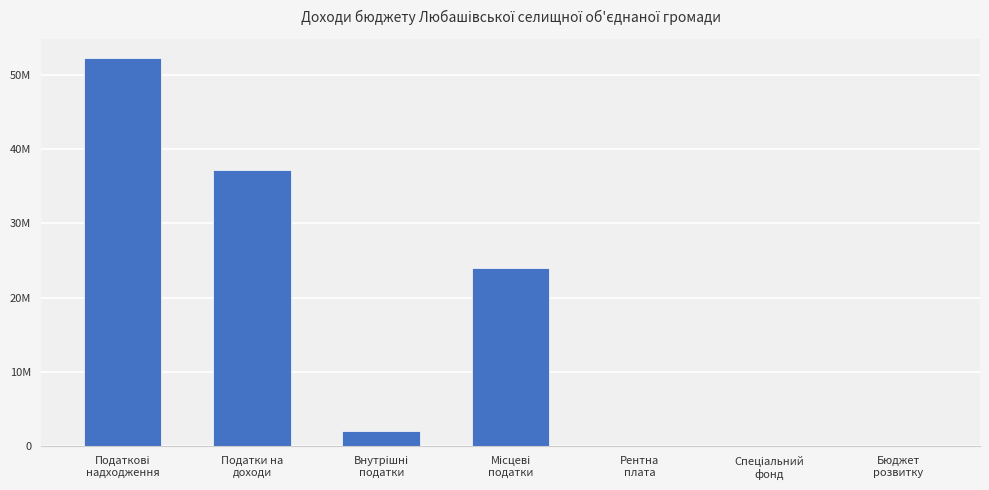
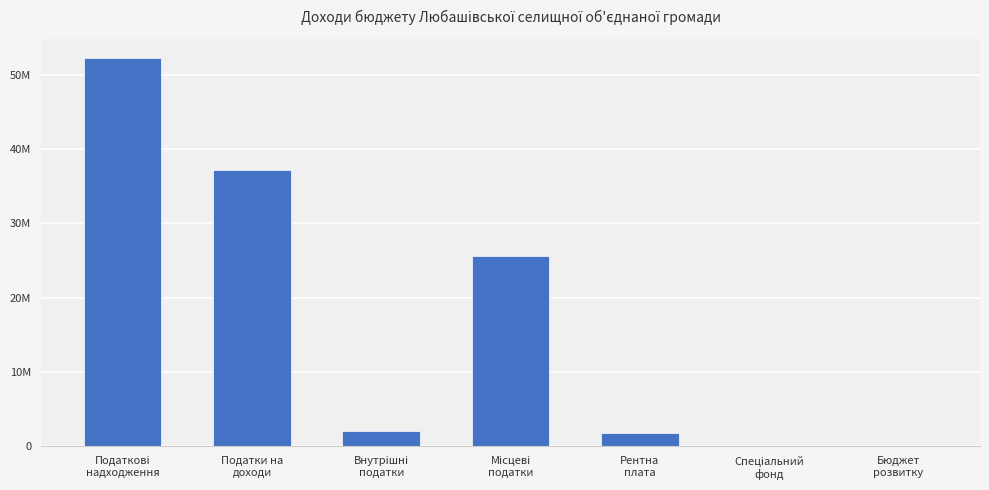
Місцеві податки: 24000000 -> 26000000
Рентна плата: 0 -> 2000000
